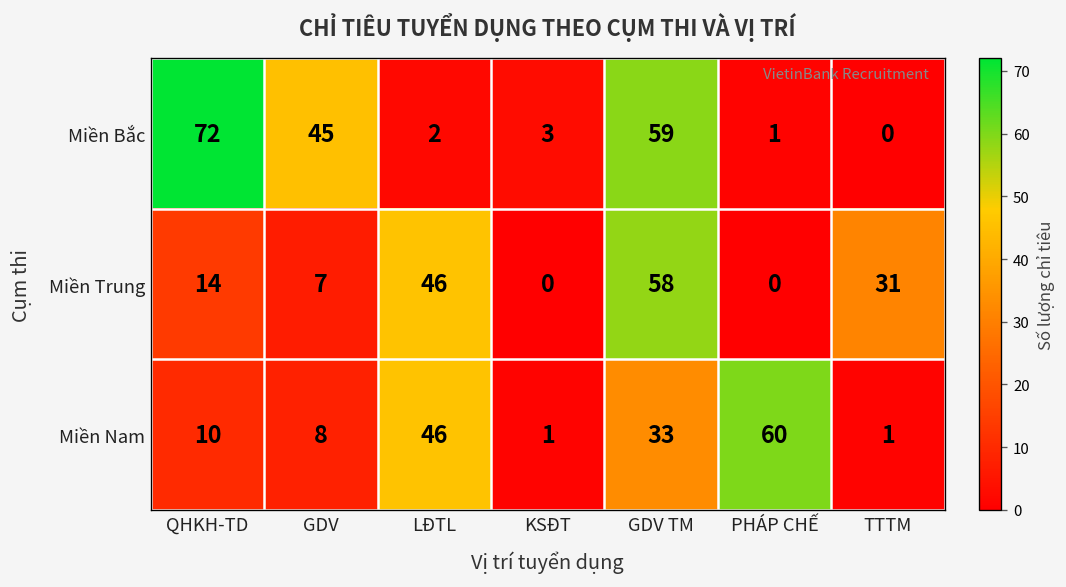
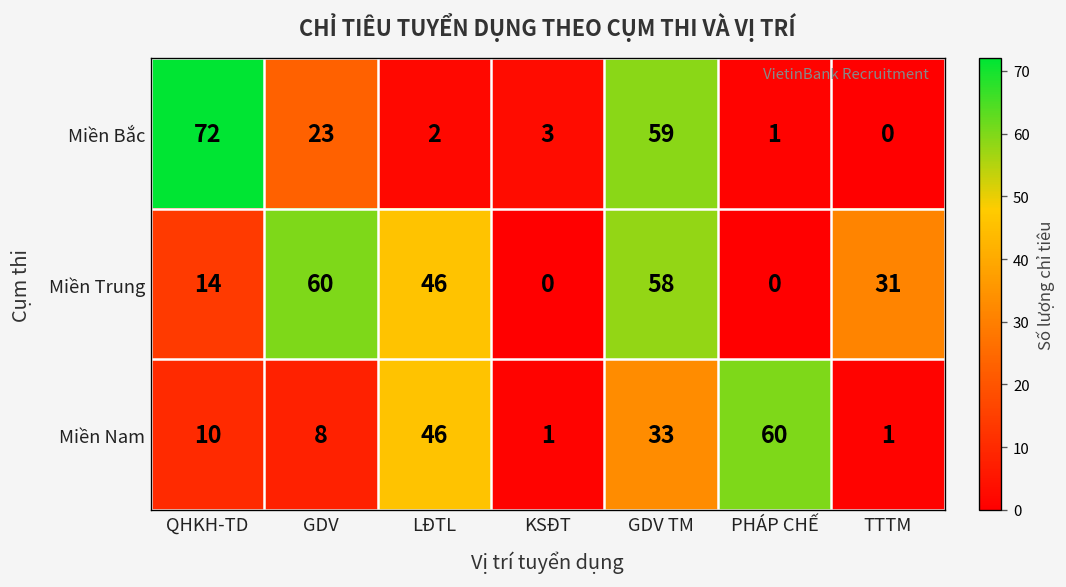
Miền Bắc, GDV: 45 -> 23
Miền Trung, GDV: 7 -> 60
